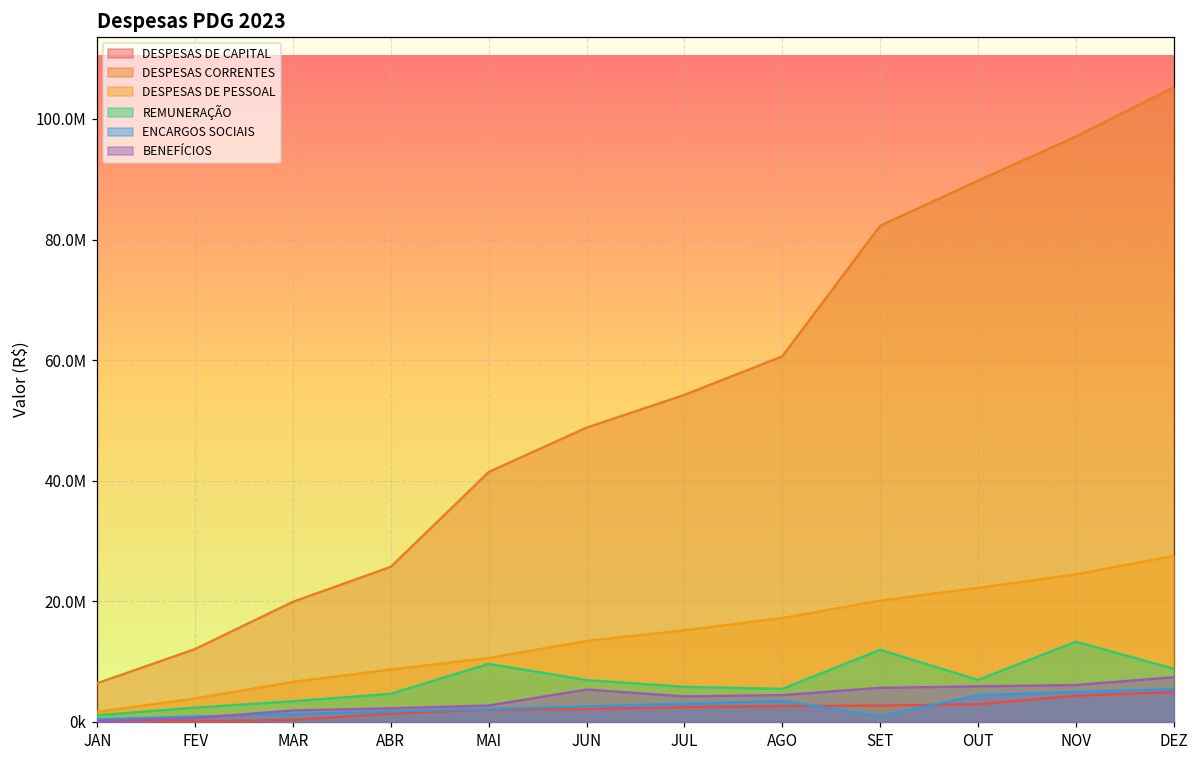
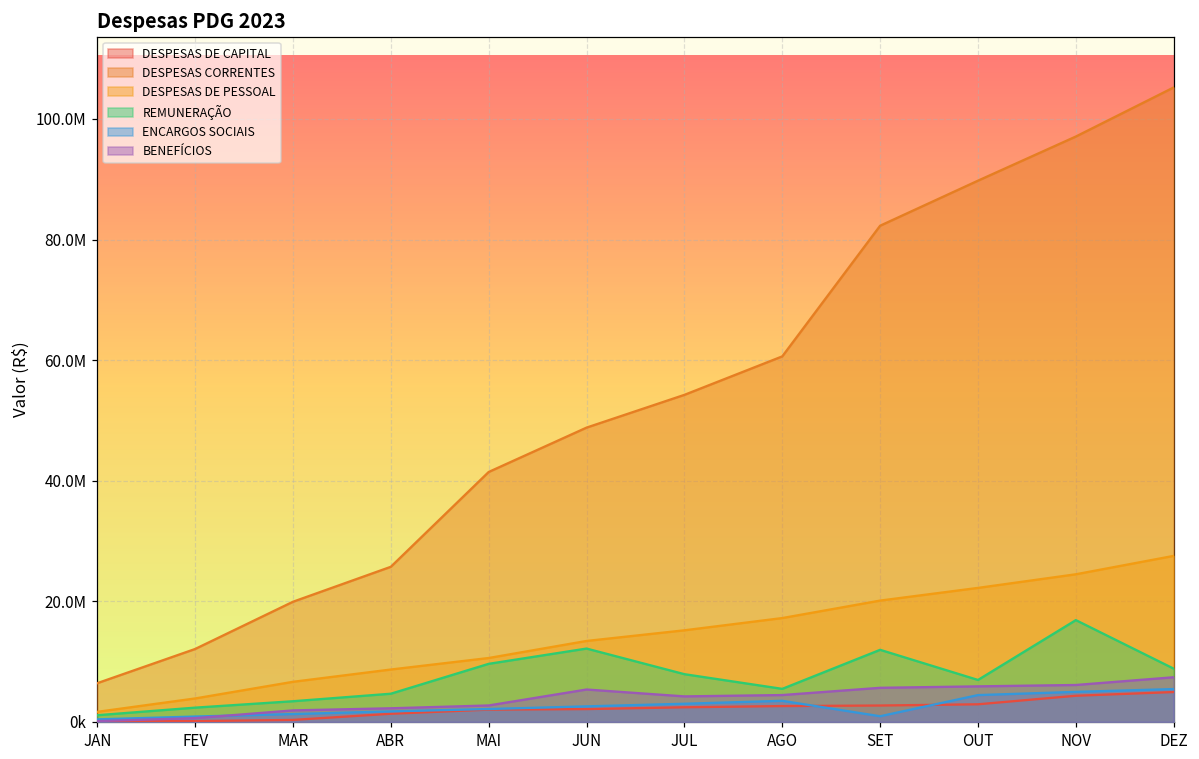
REMUNERAÇÃO, JUN: 7000000 -> 12000000
REMUNERAÇÃO, JUL: 6000000 -> 8000000
REMUNERAÇÃO, NOV: 13000000 -> 17000000
